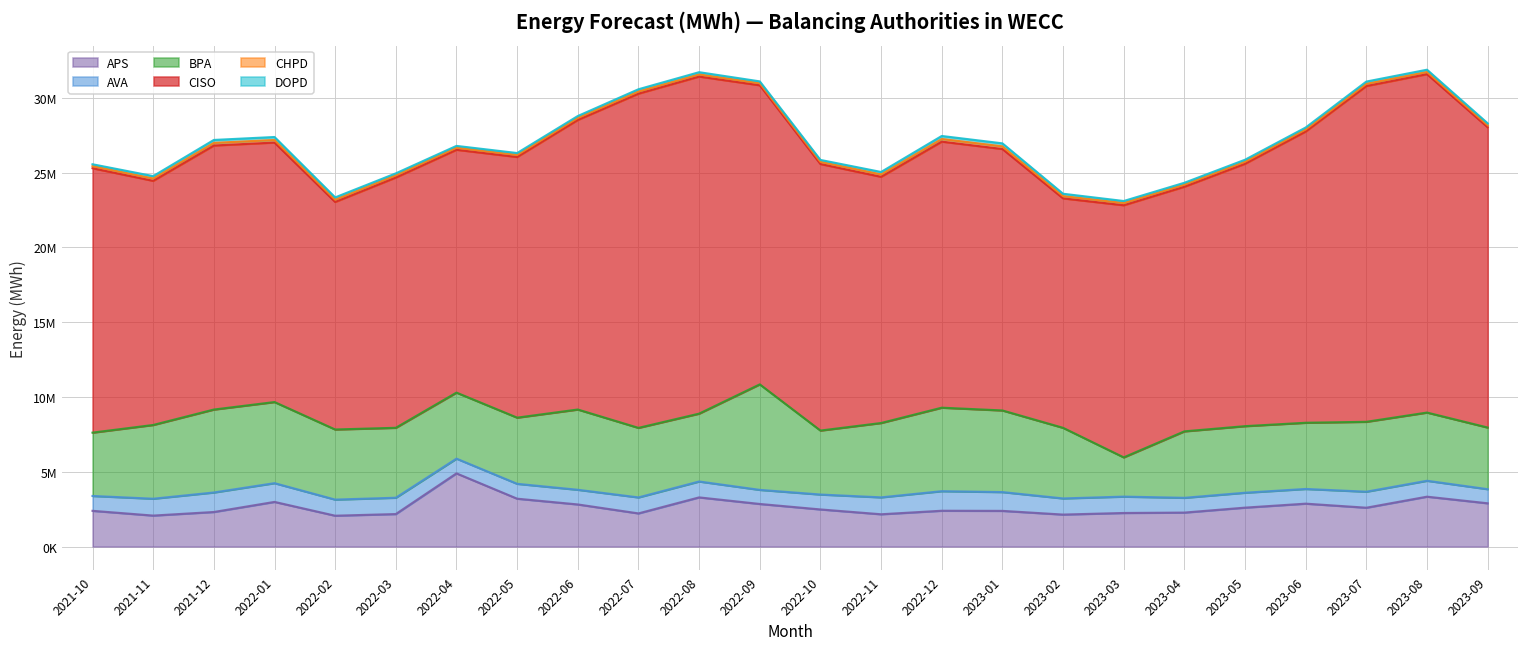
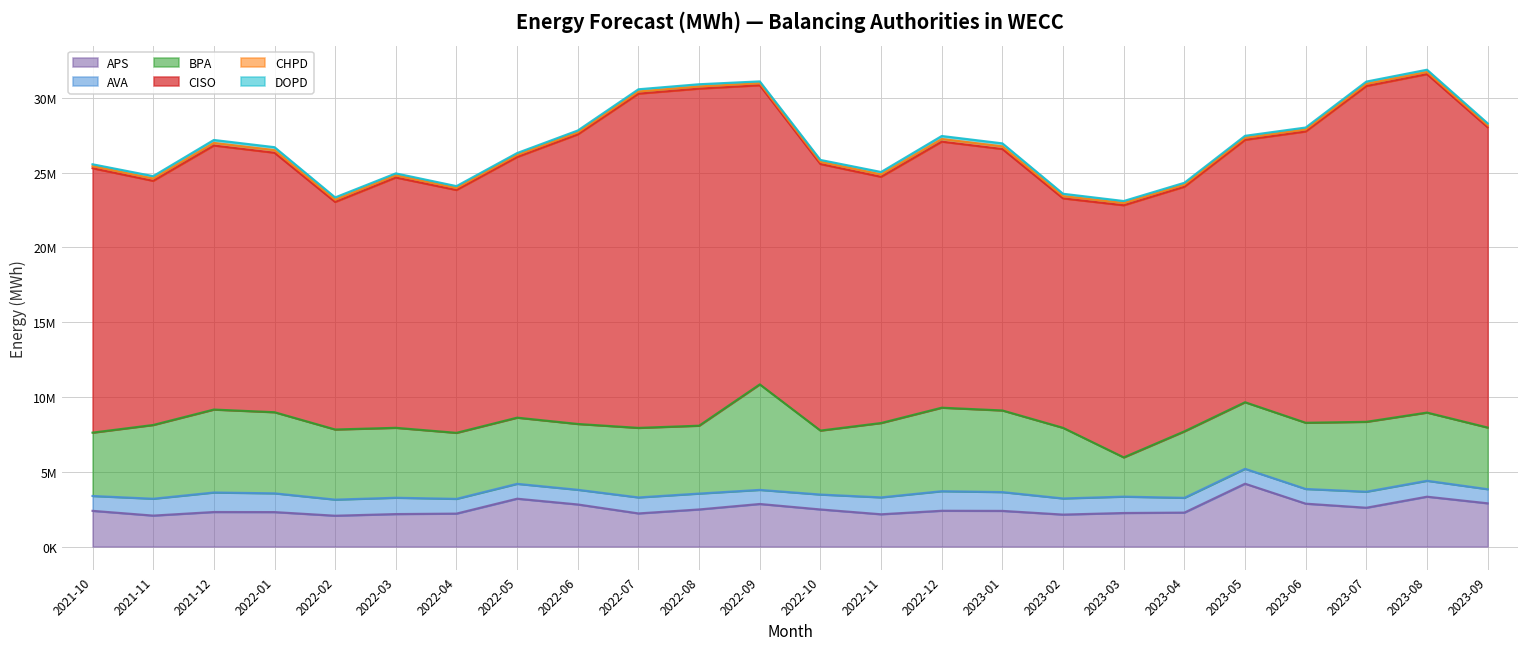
APS, 2022-01: 3000000 -> 2300000
APS, 2022-04: 4900000 -> 2200000
BPA, 2022-06: 5400000 -> 4400000
APS, 2022-08: 3300000 -> 2500000
APS, 2023-05: 2600000 -> 4200000
